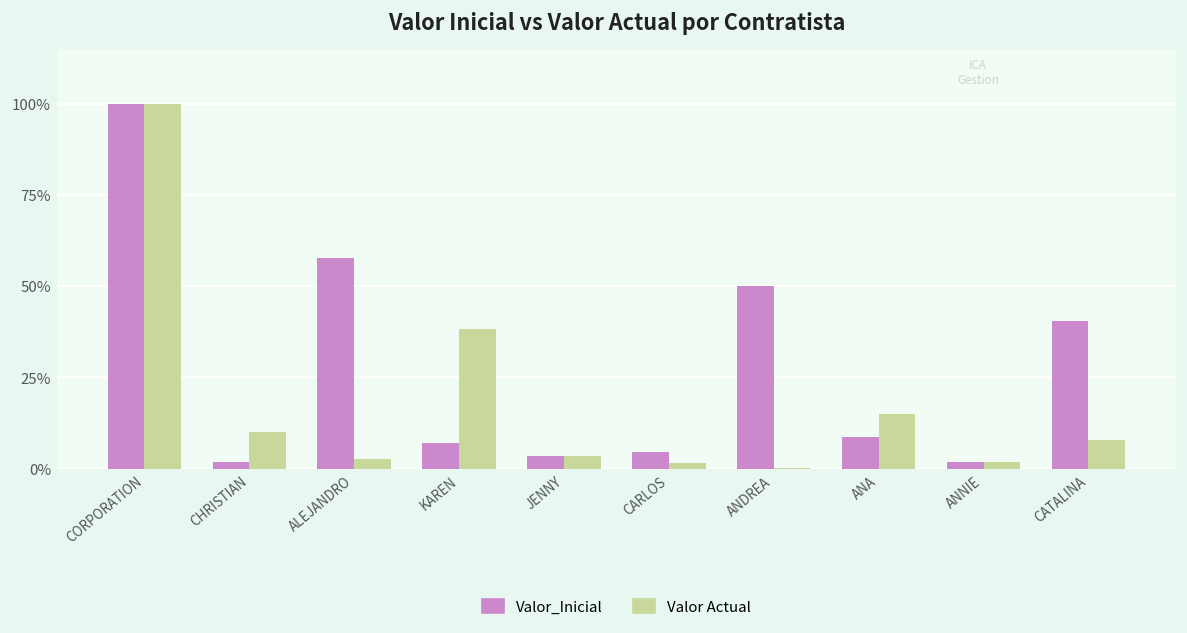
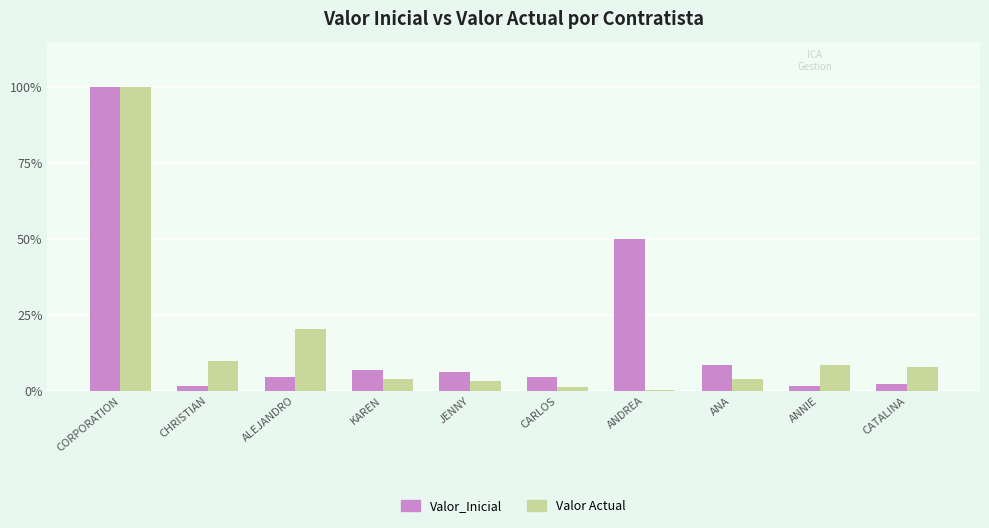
Valor_Inicial, ALEJANDRO: 58% -> 5%
Valor Actual, ALEJANDRO: 3% -> 21%
Valor Actual, KAREN: 38% -> 4%
Valor_Inicial, JENNY: 3% -> 6%
Valor Actual, ANA: 15% -> 4%
Valor Actual, ANNIE: 2% -> 9%
Valor_Inicial, CATALINA: 40% -> 2%
